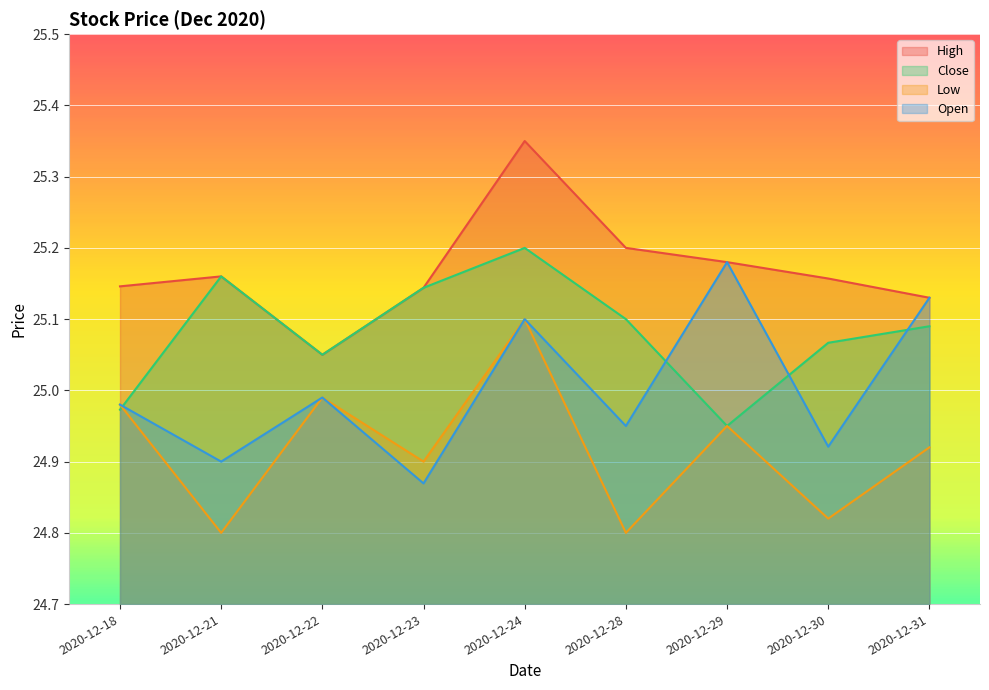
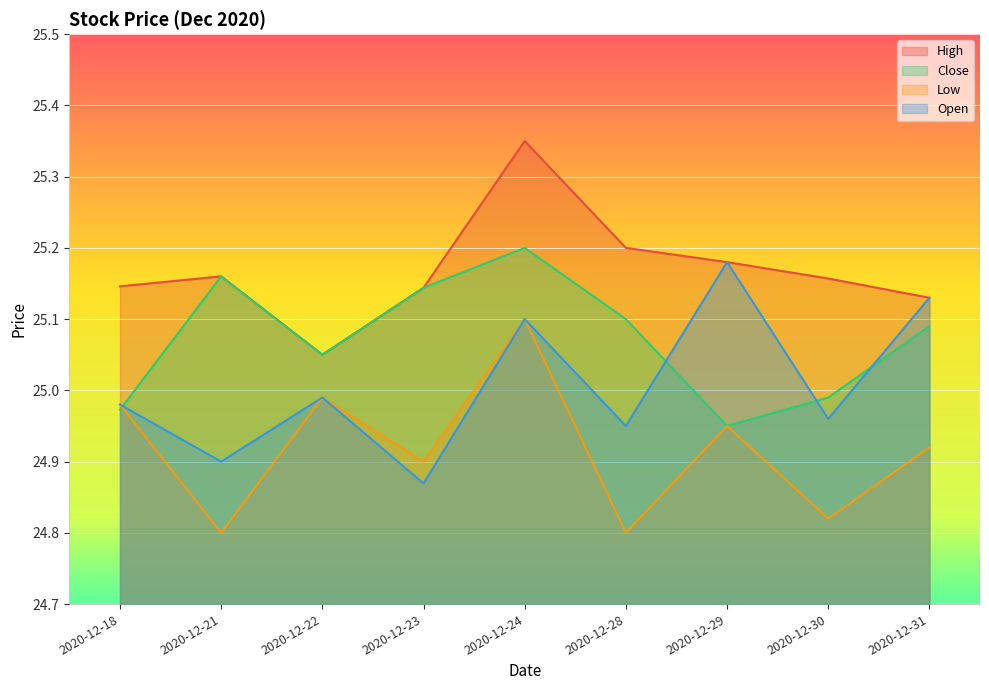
Close, 2020-12-30: 25.07 -> 24.99
Open, 2020-12-30: 24.92 -> 24.96
